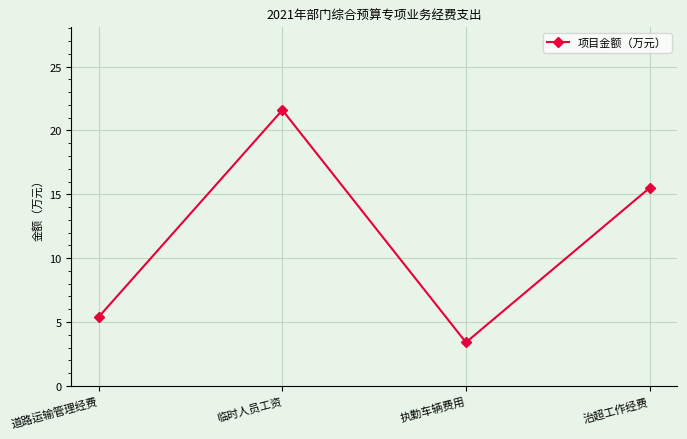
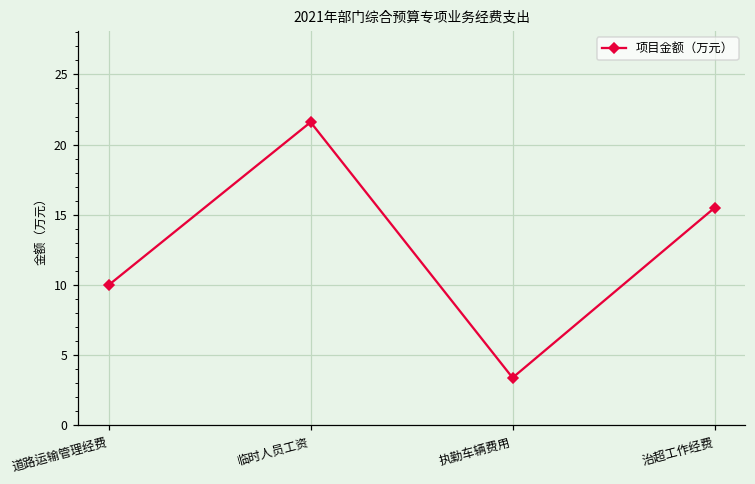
道路运输管理经费: 5.4 -> 10.0
